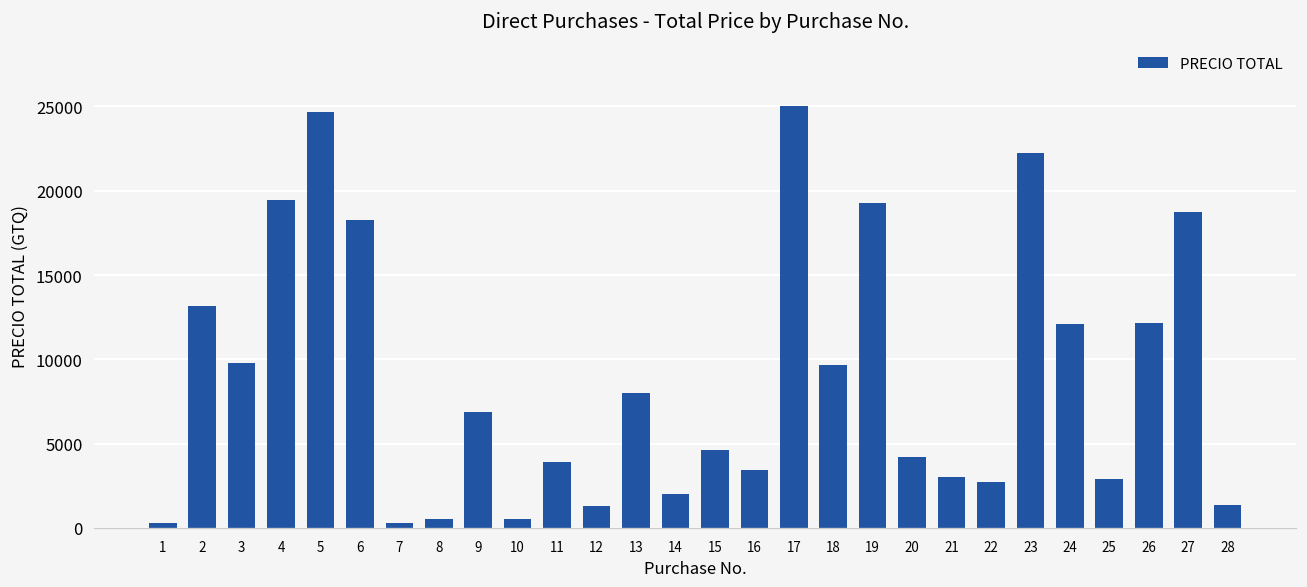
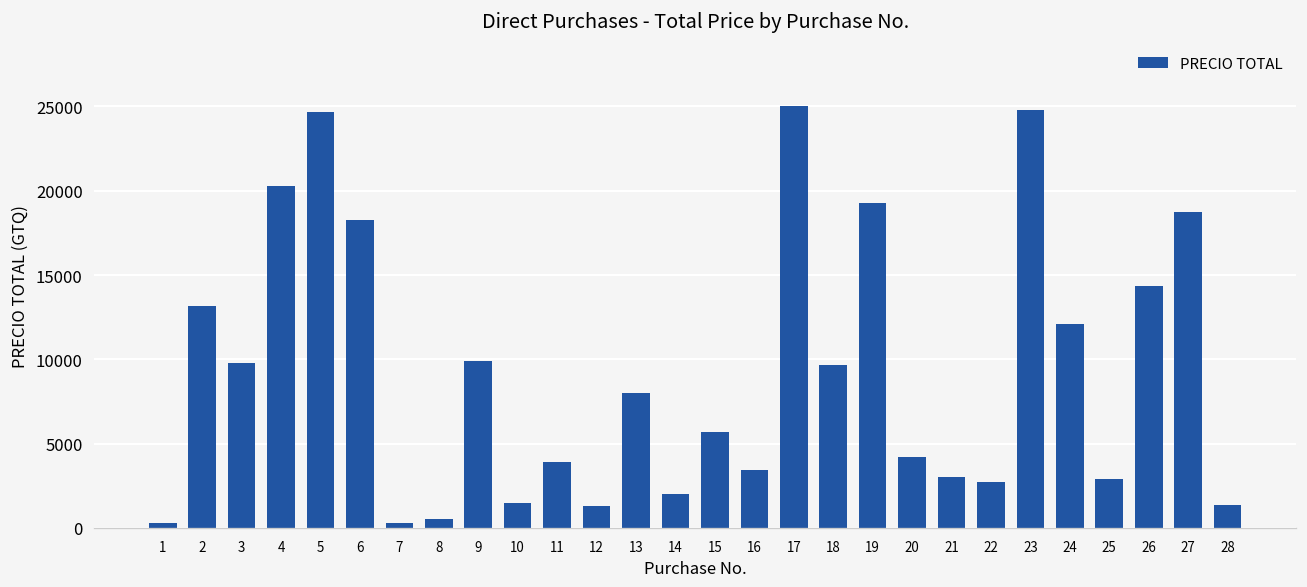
4: 19500 -> 20300
9: 6900 -> 9900
10: 500 -> 1500
15: 4600 -> 5700
23: 22200 -> 24800
26: 12200 -> 14300
